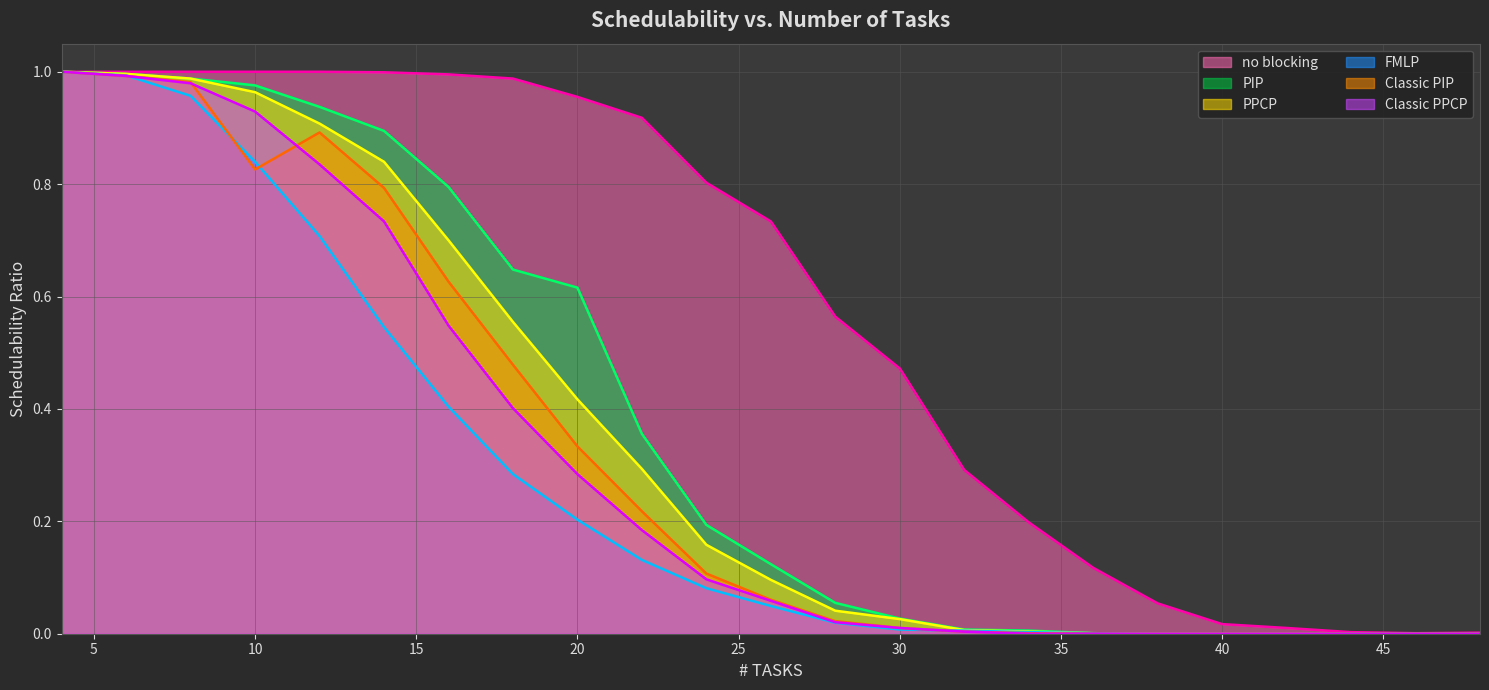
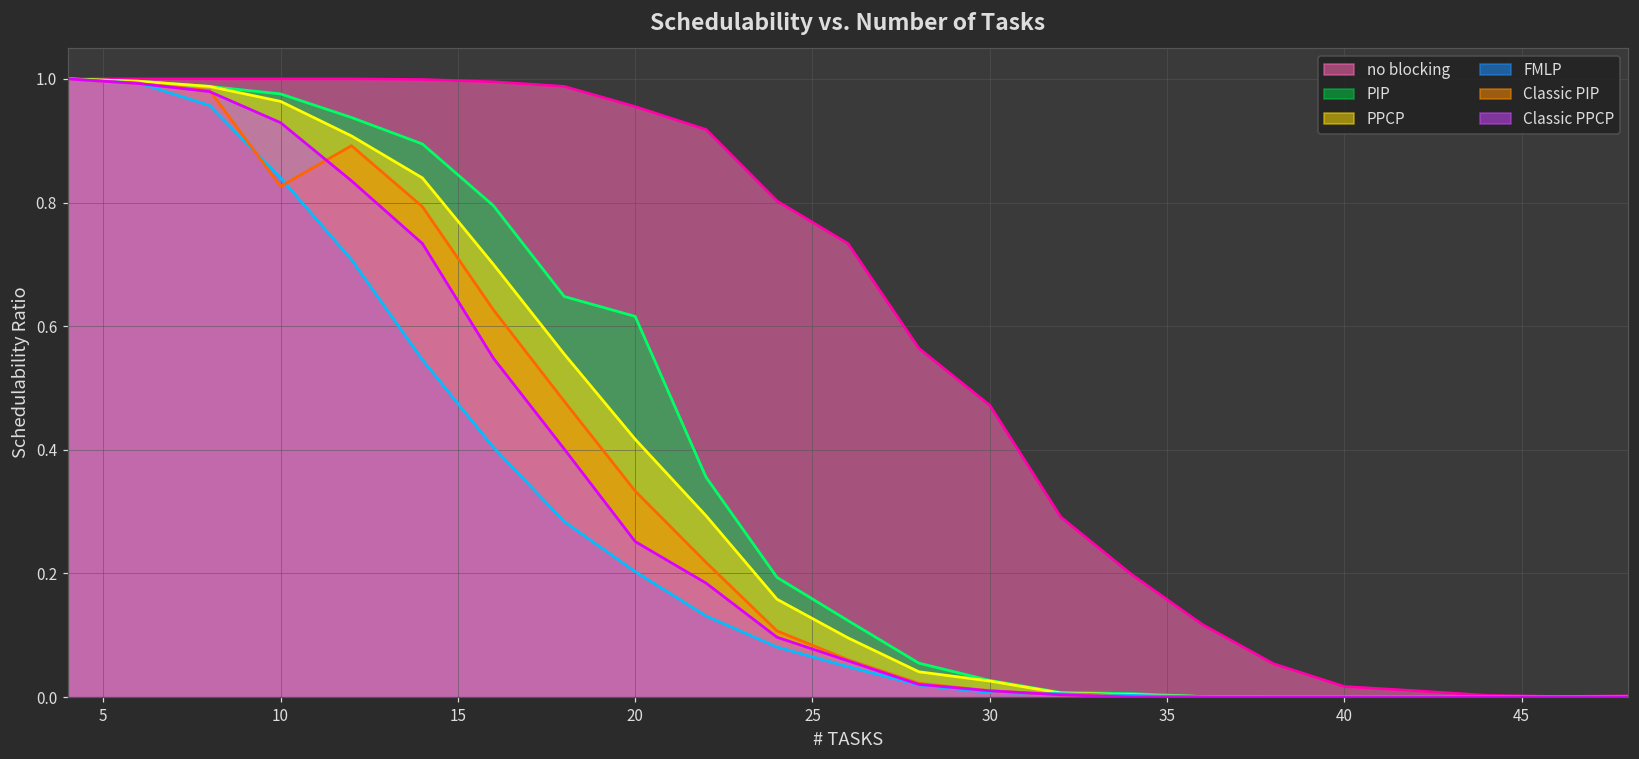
Classic PPCP, 20: 0.28 -> 0.25
